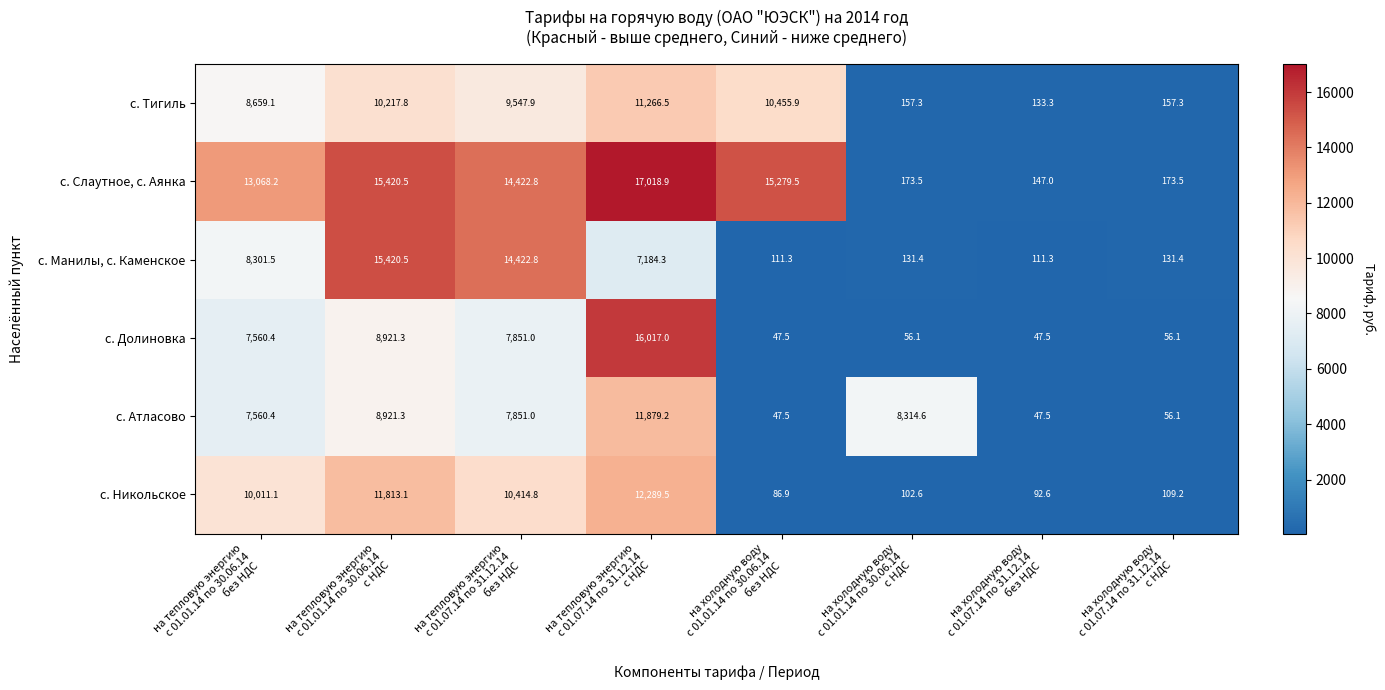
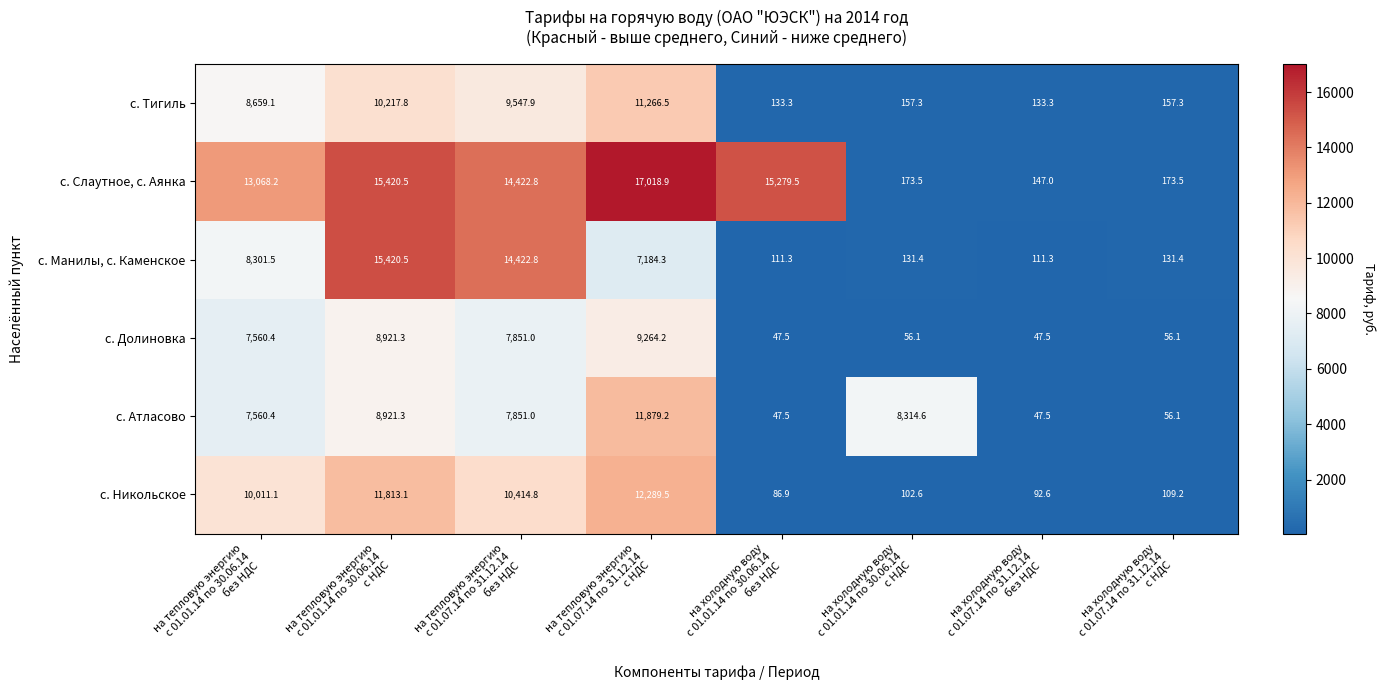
с. Тигиль, на холодную воду с 01.01.14 по 30.06.14 без НДС: 10,455.9 -> 133.3
с. Долиновка, на тепловую энергию с 01.07.14 по 31.12.14 с НДС: 16,017.0 -> 9,264.2
